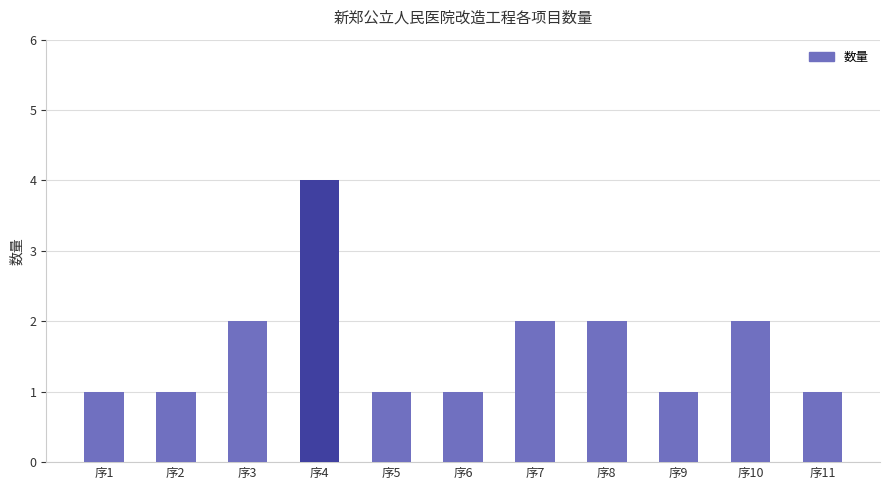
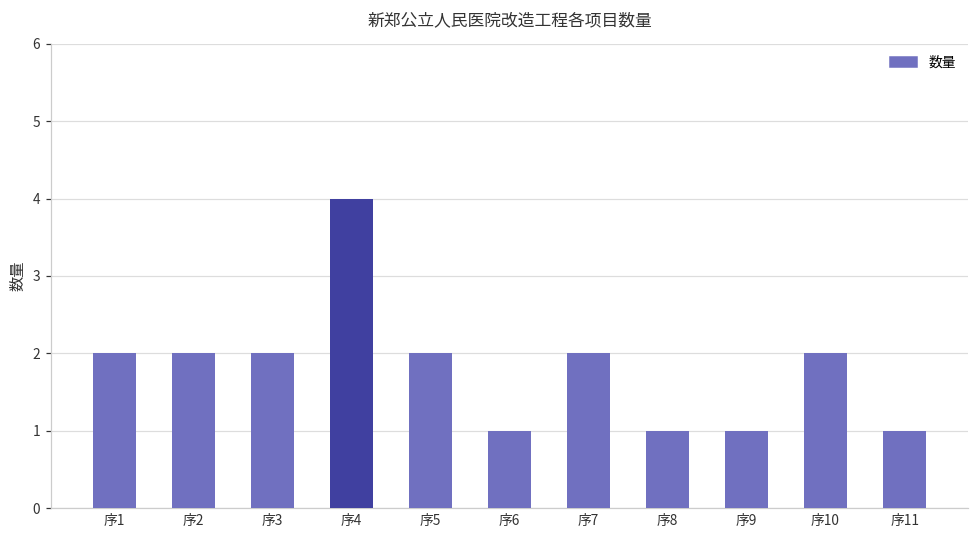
序1: 1 -> 2
序2: 1 -> 2
序5: 1 -> 2
序8: 2 -> 1
